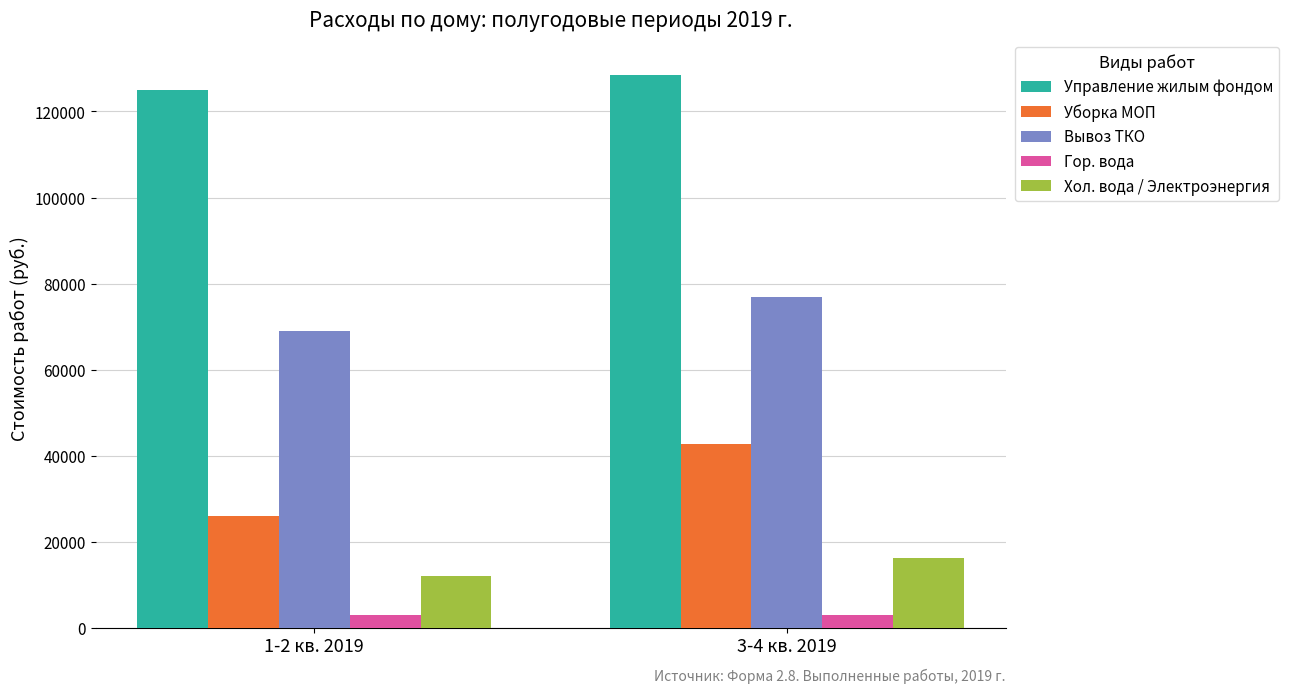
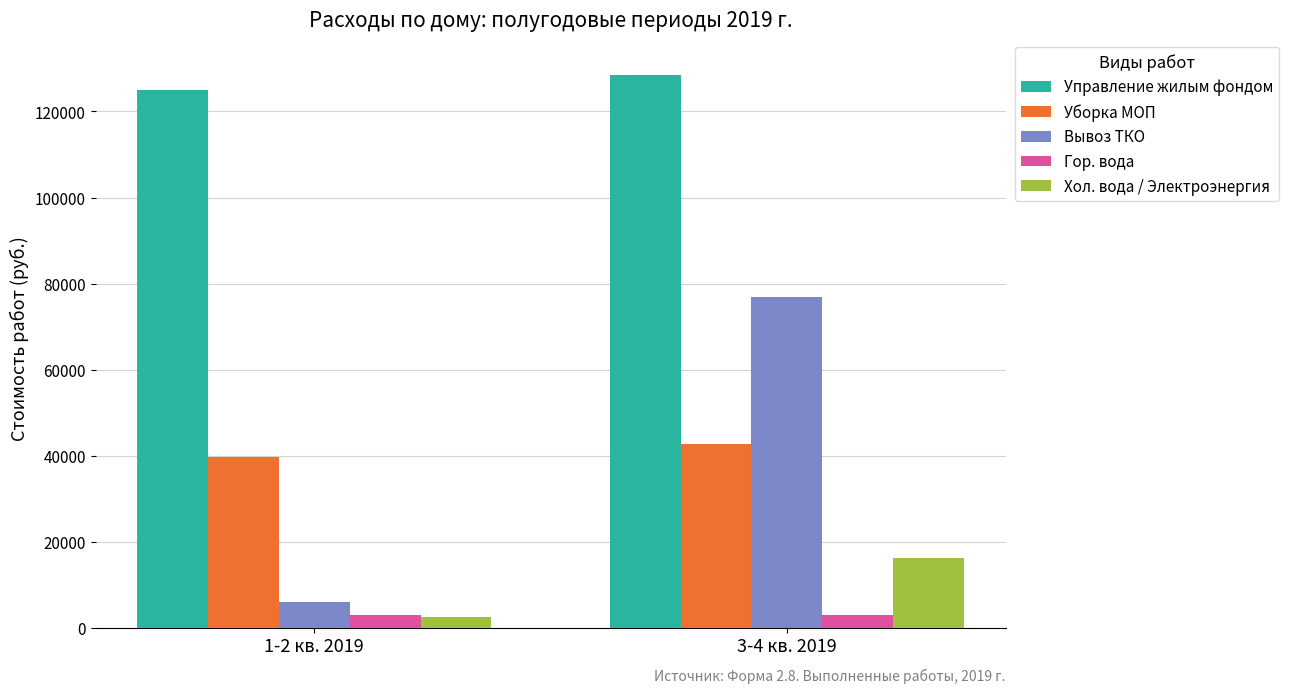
Уборка МОП, 1-2 кв. 2019: 26000 -> 40000
Вывоз ТКО, 1-2 кв. 2019: 69000 -> 6000
Хол. вода / Электроэнергия, 1-2 кв. 2019: 12000 -> 3000
